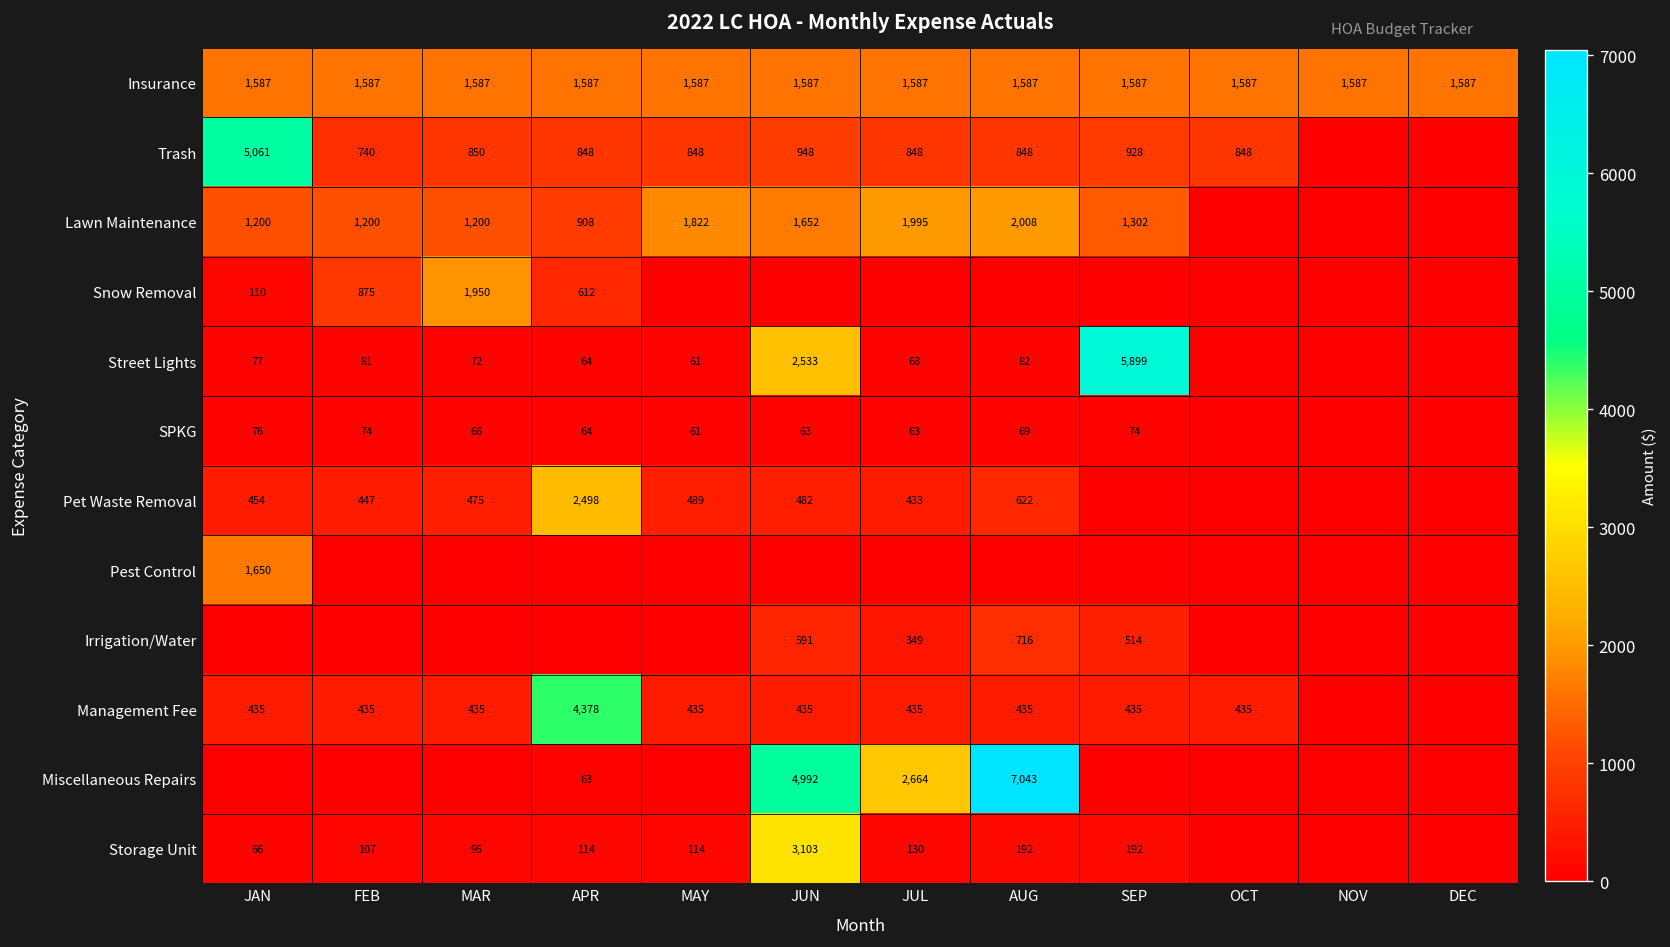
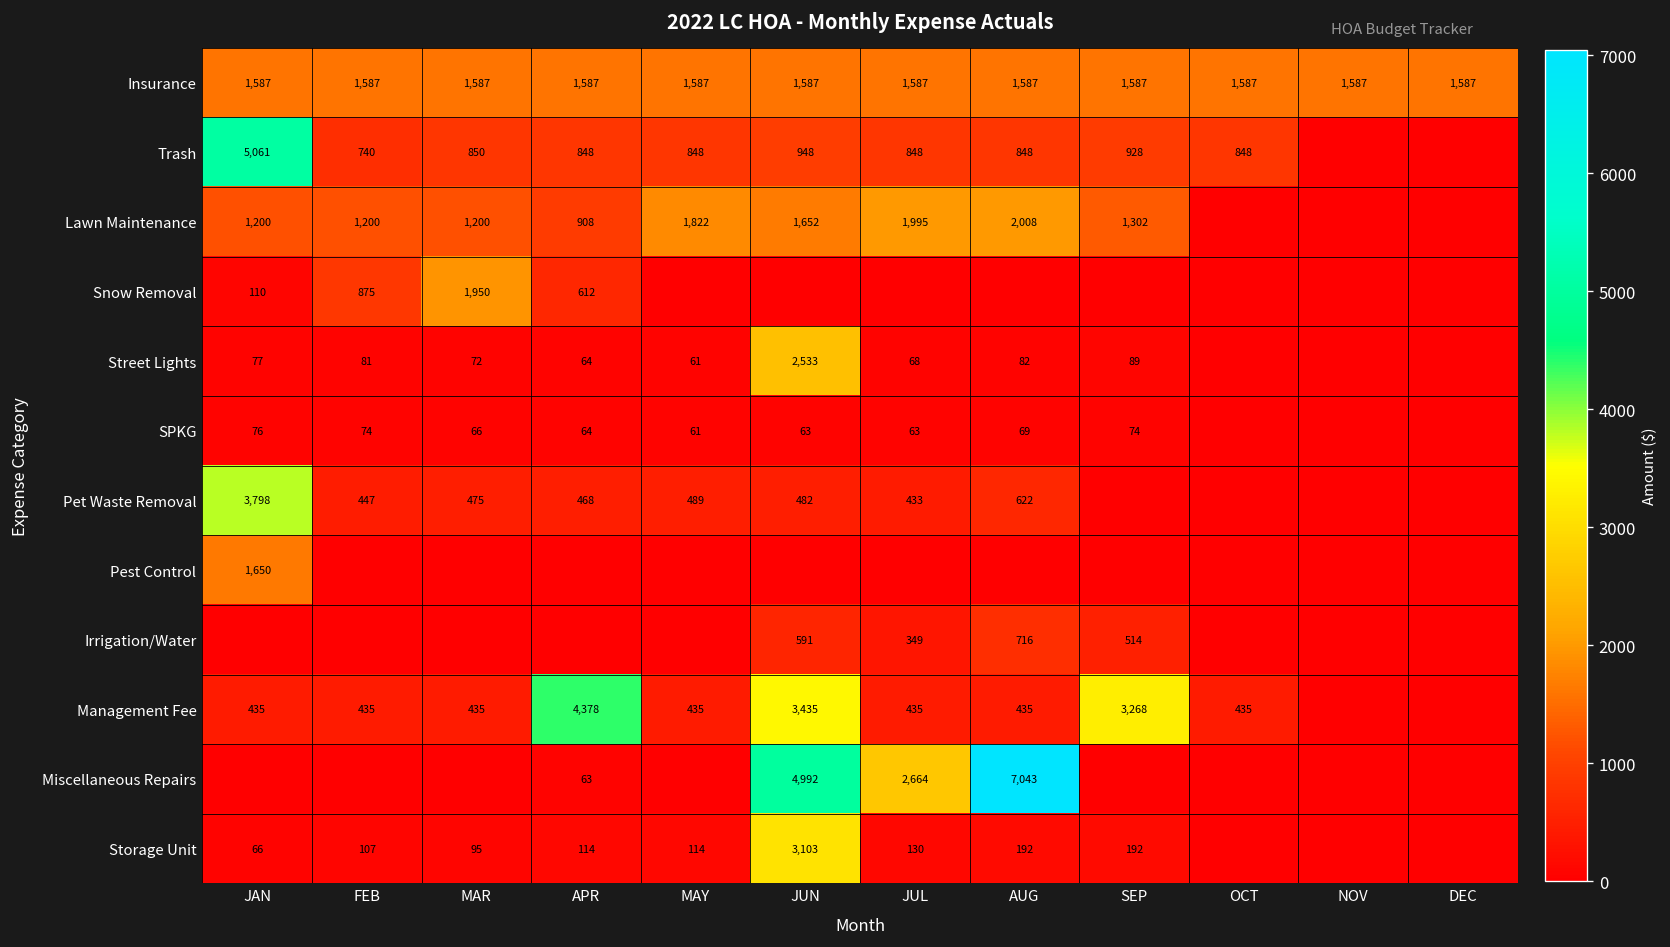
Street Lights, SEP: 5,899 -> 89
Pet Waste Removal, JAN: 454 -> 3,798
Pet Waste Removal, APR: 2,498 -> 468
Management Fee, JUN: 435 -> 3,435
Management Fee, SEP: 435 -> 3,268
